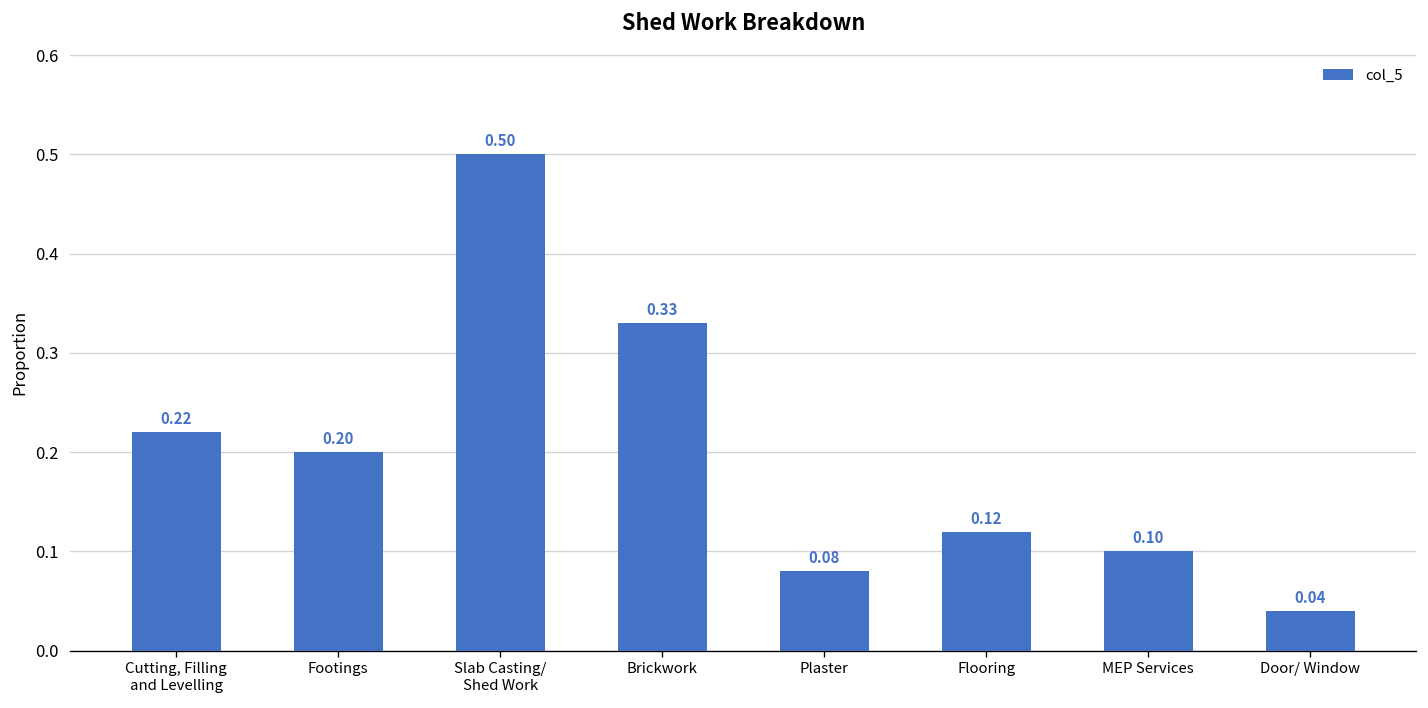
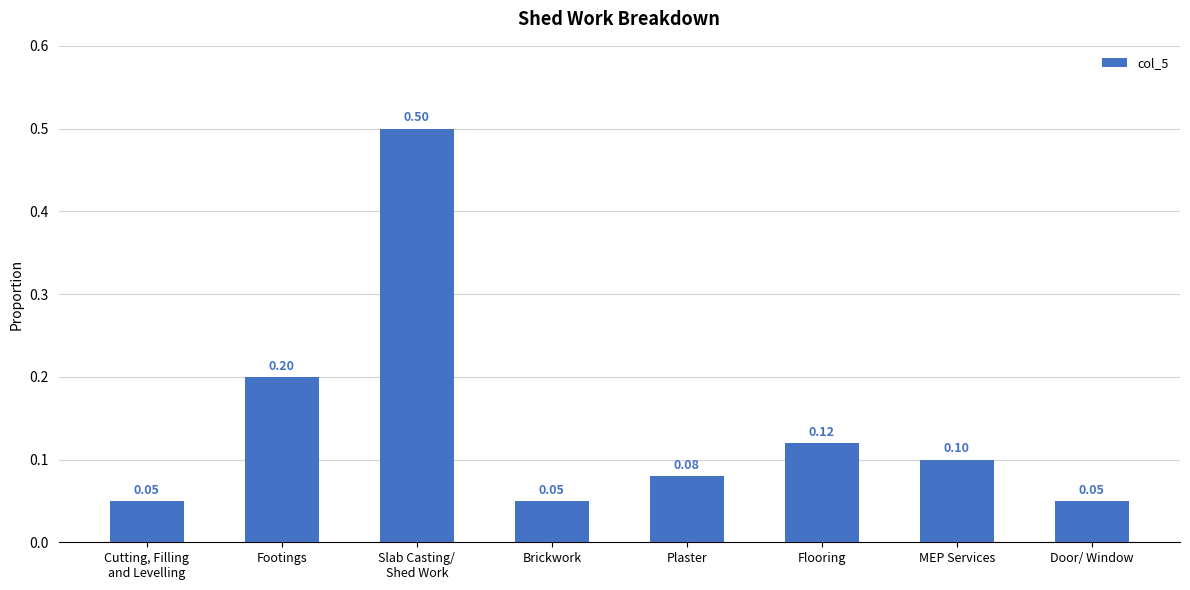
Cutting, Filling and Levelling: 0.22 -> 0.05
Brickwork: 0.33 -> 0.05
Door/ Window: 0.04 -> 0.05
